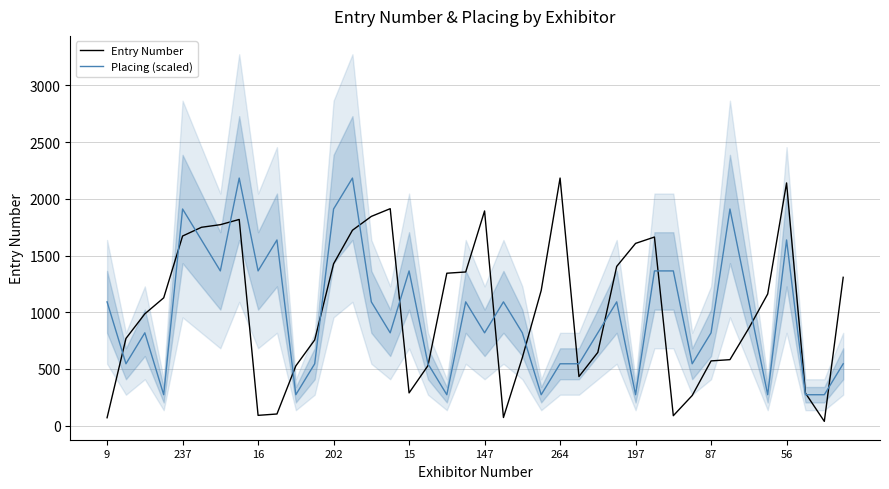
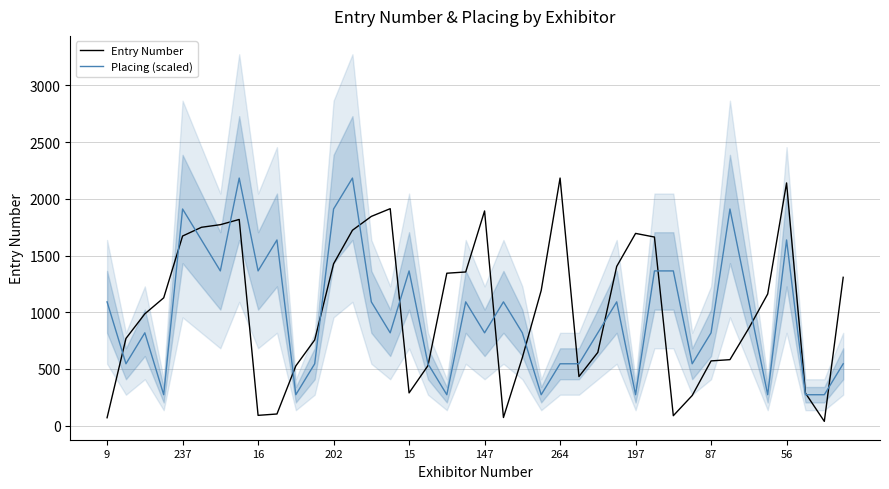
Entry Number, 197: 1610 -> 1700
